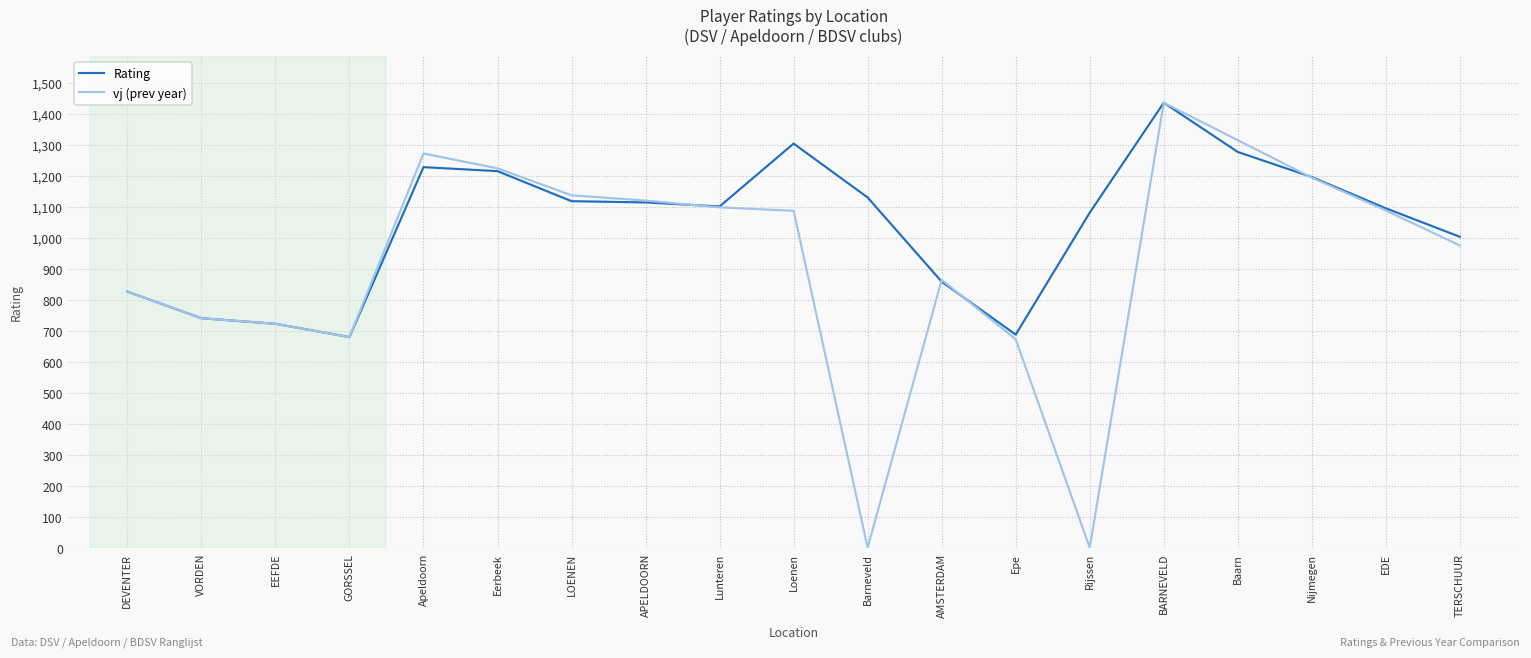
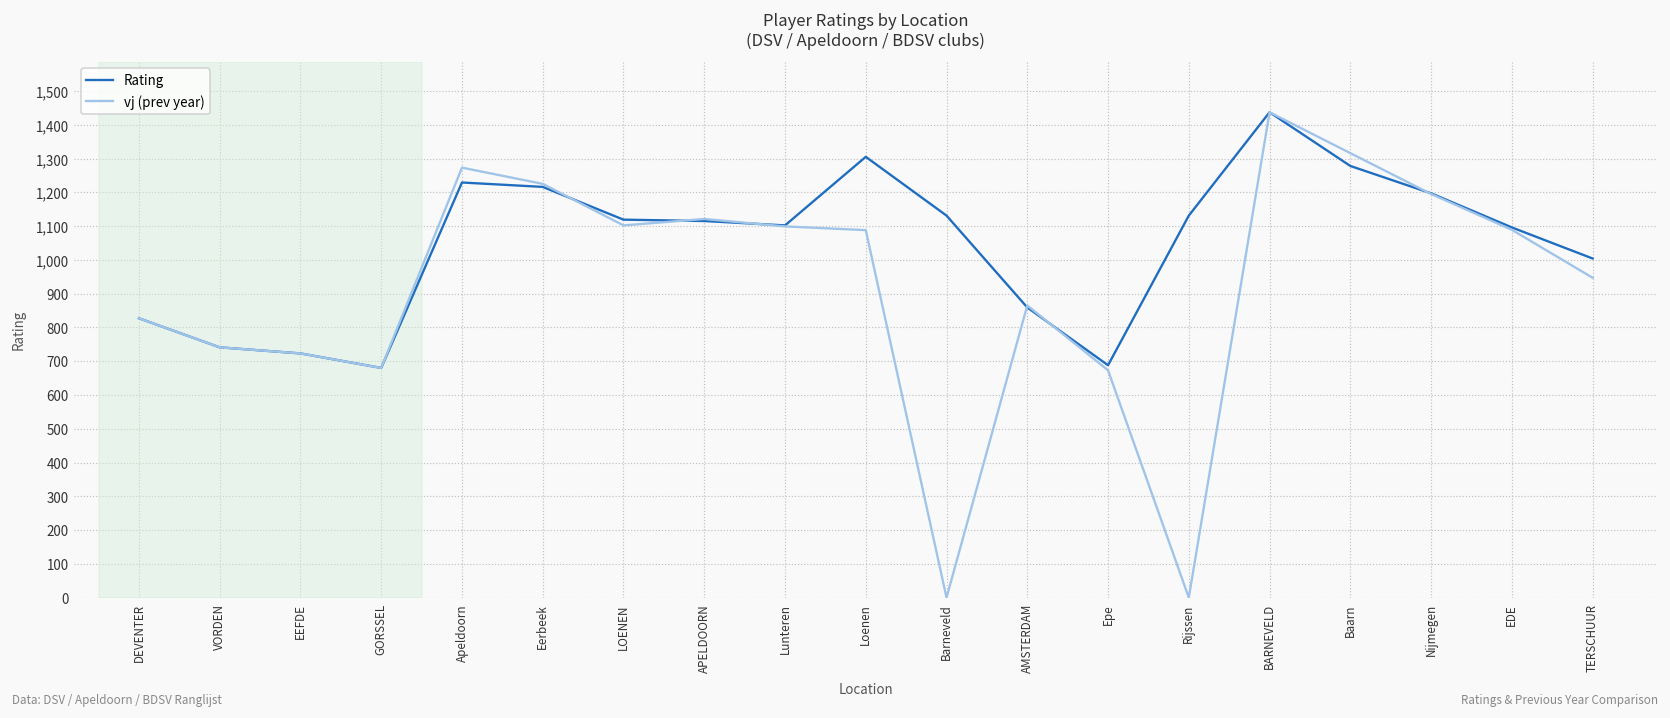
vj (prev year), LOENEN: 1,140 -> 1,100
Rating, Rijssen: 1,080 -> 1,130
vj (prev year), TERSCHUUR: 980 -> 950
